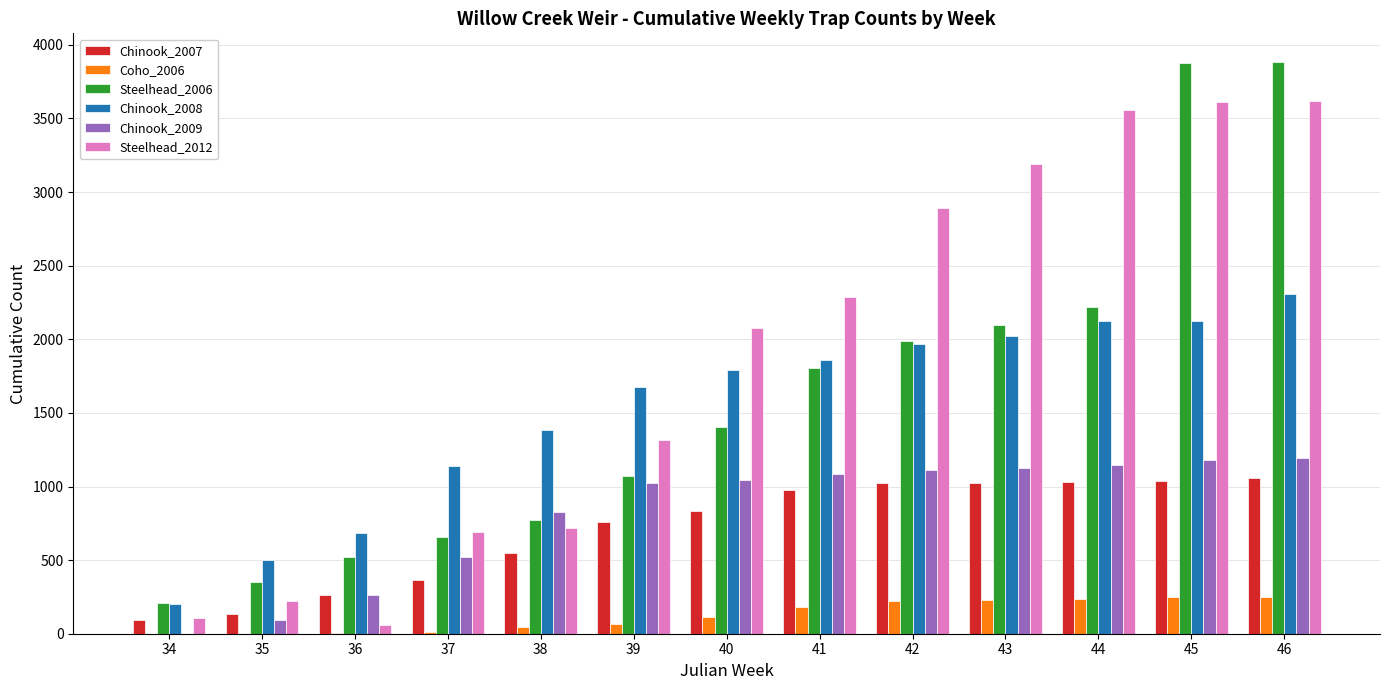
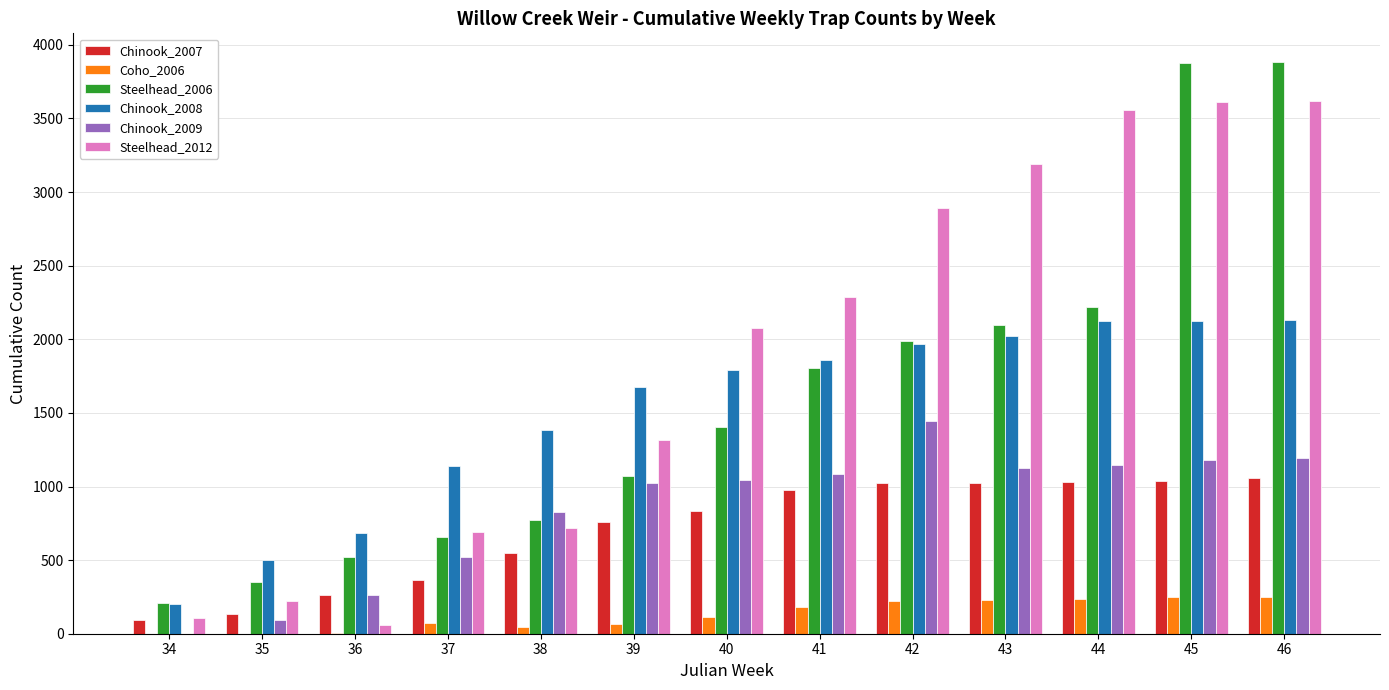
Coho_2006, 37: 10 -> 70
Chinook_2009, 42: 1110 -> 1440
Chinook_2008, 46: 2310 -> 2130
